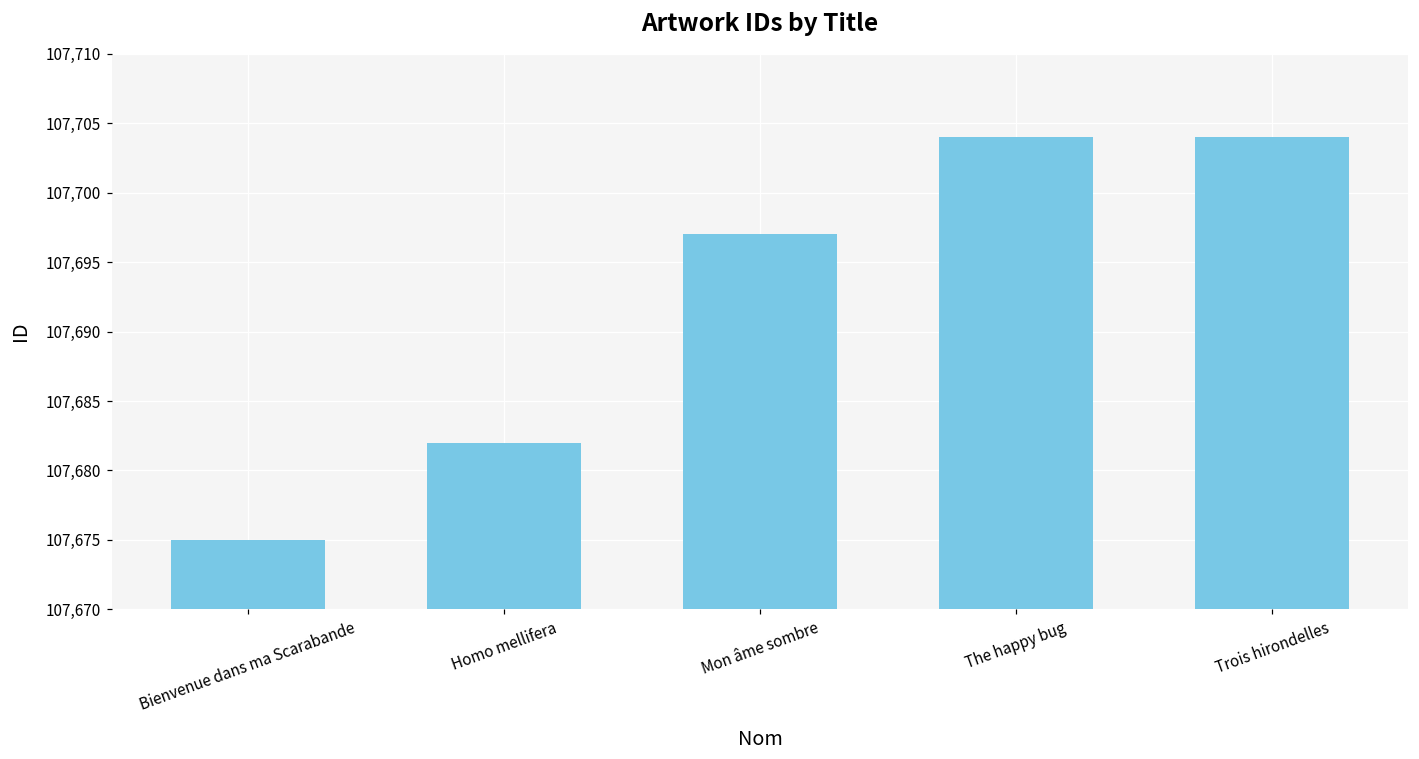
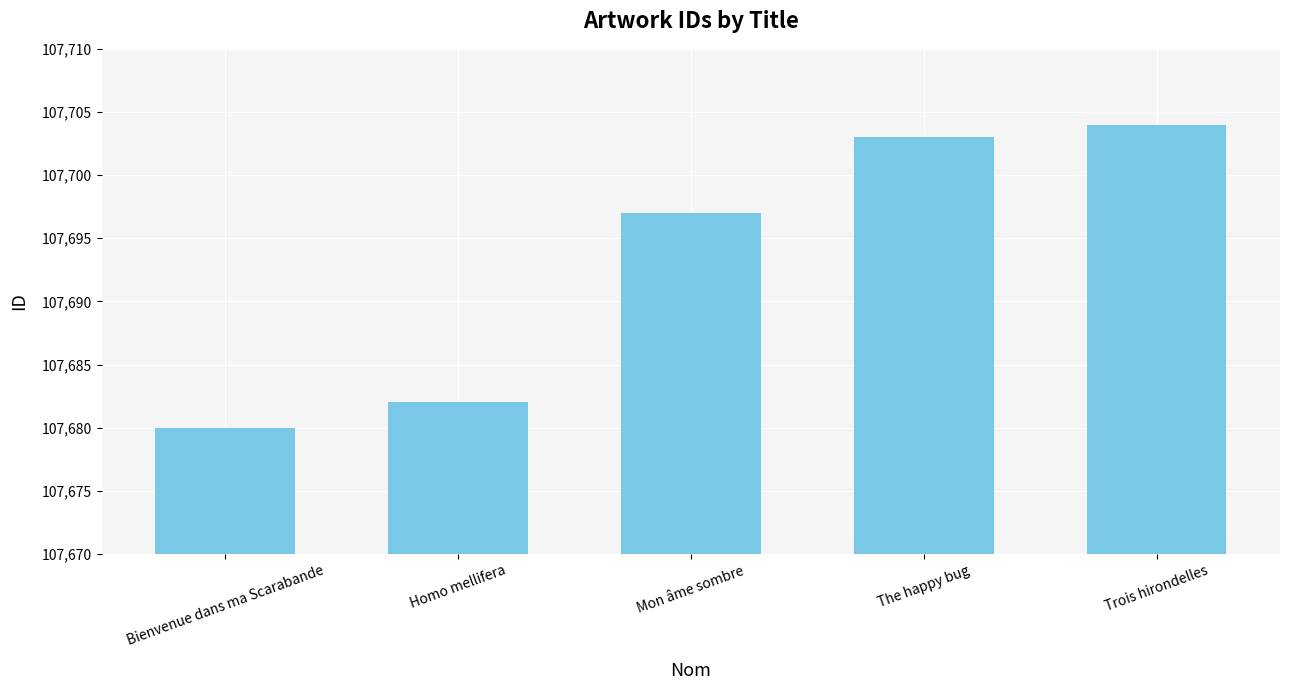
Bienvenue dans ma Scarabande: 107,675 -> 107,680
The happy bug: 107,704 -> 107,703
